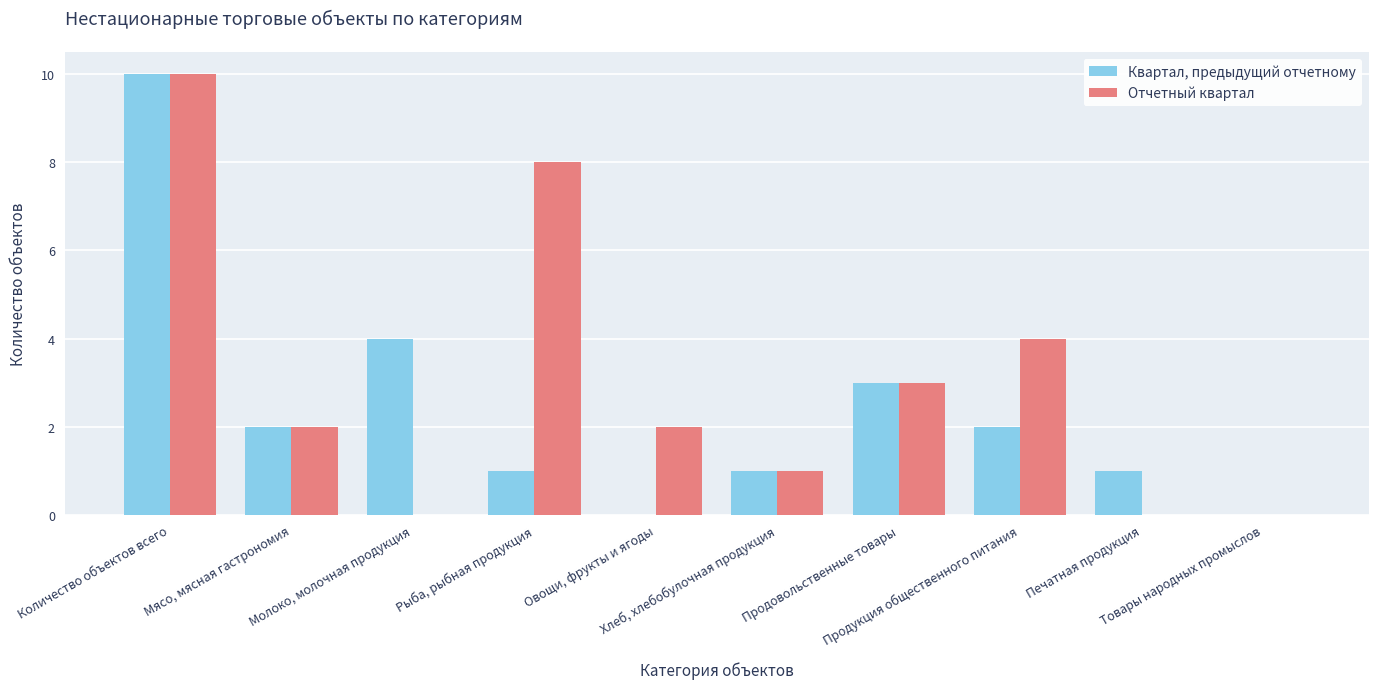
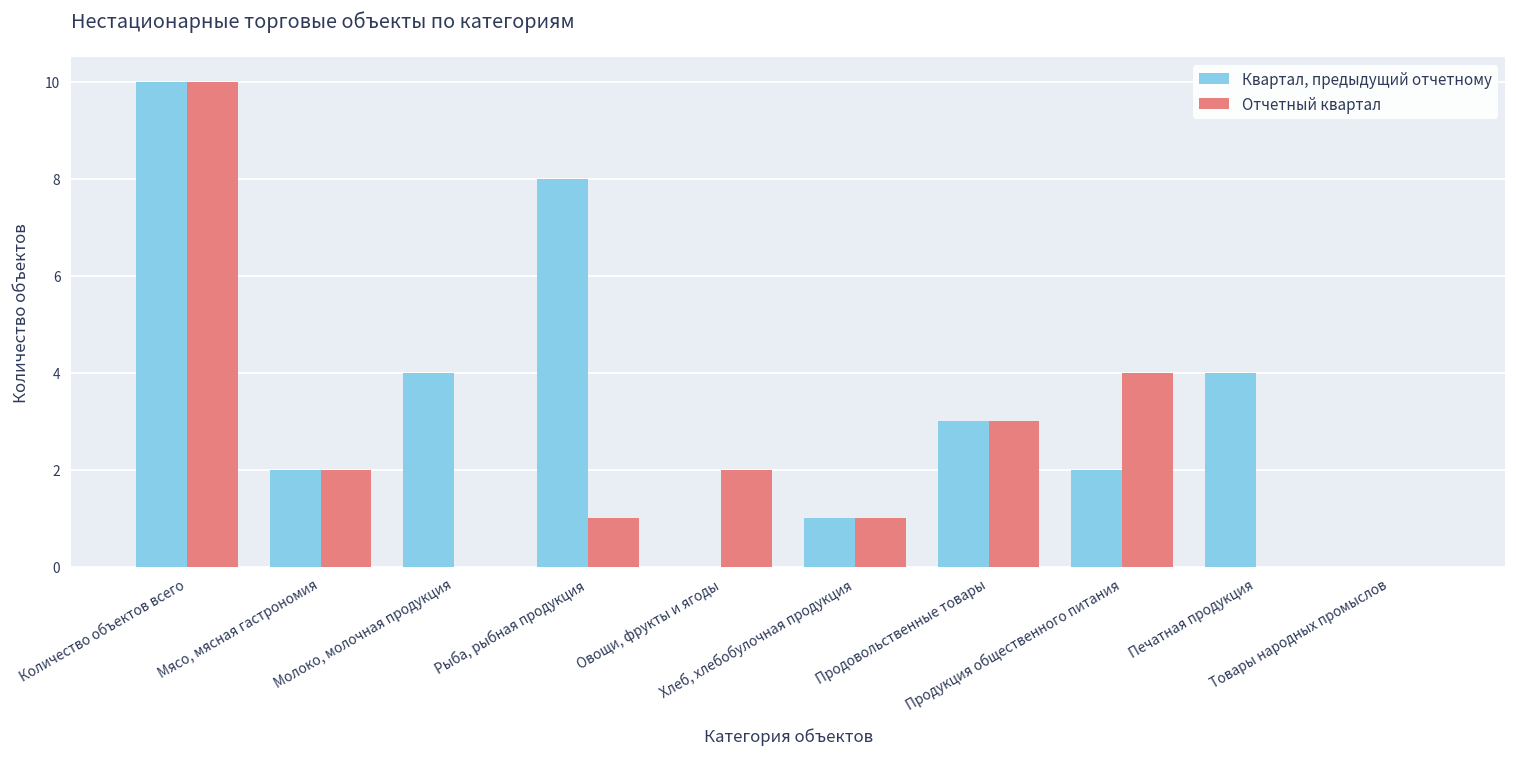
Квартал, предыдущий отчетному, Рыба, рыбная продукция: 1 -> 8
Отчетный квартал, Рыба, рыбная продукция: 8 -> 1
Квартал, предыдущий отчетному, Печатная продукция: 1 -> 4
